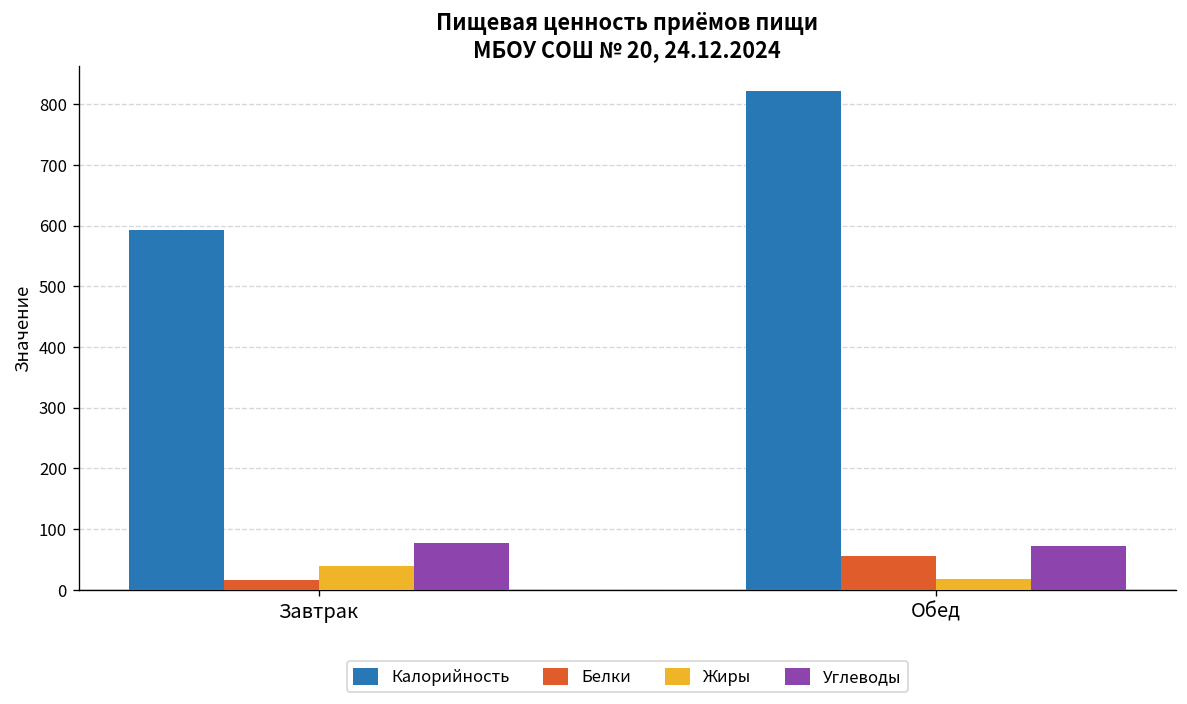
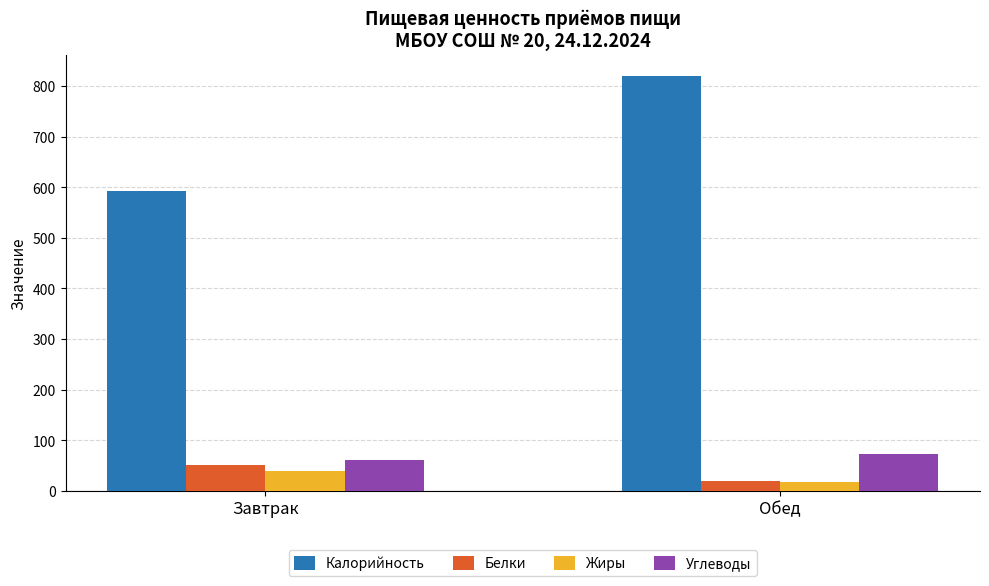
Белки, Завтрак: 20 -> 50
Углеводы, Завтрак: 80 -> 60
Белки, Обед: 60 -> 20
